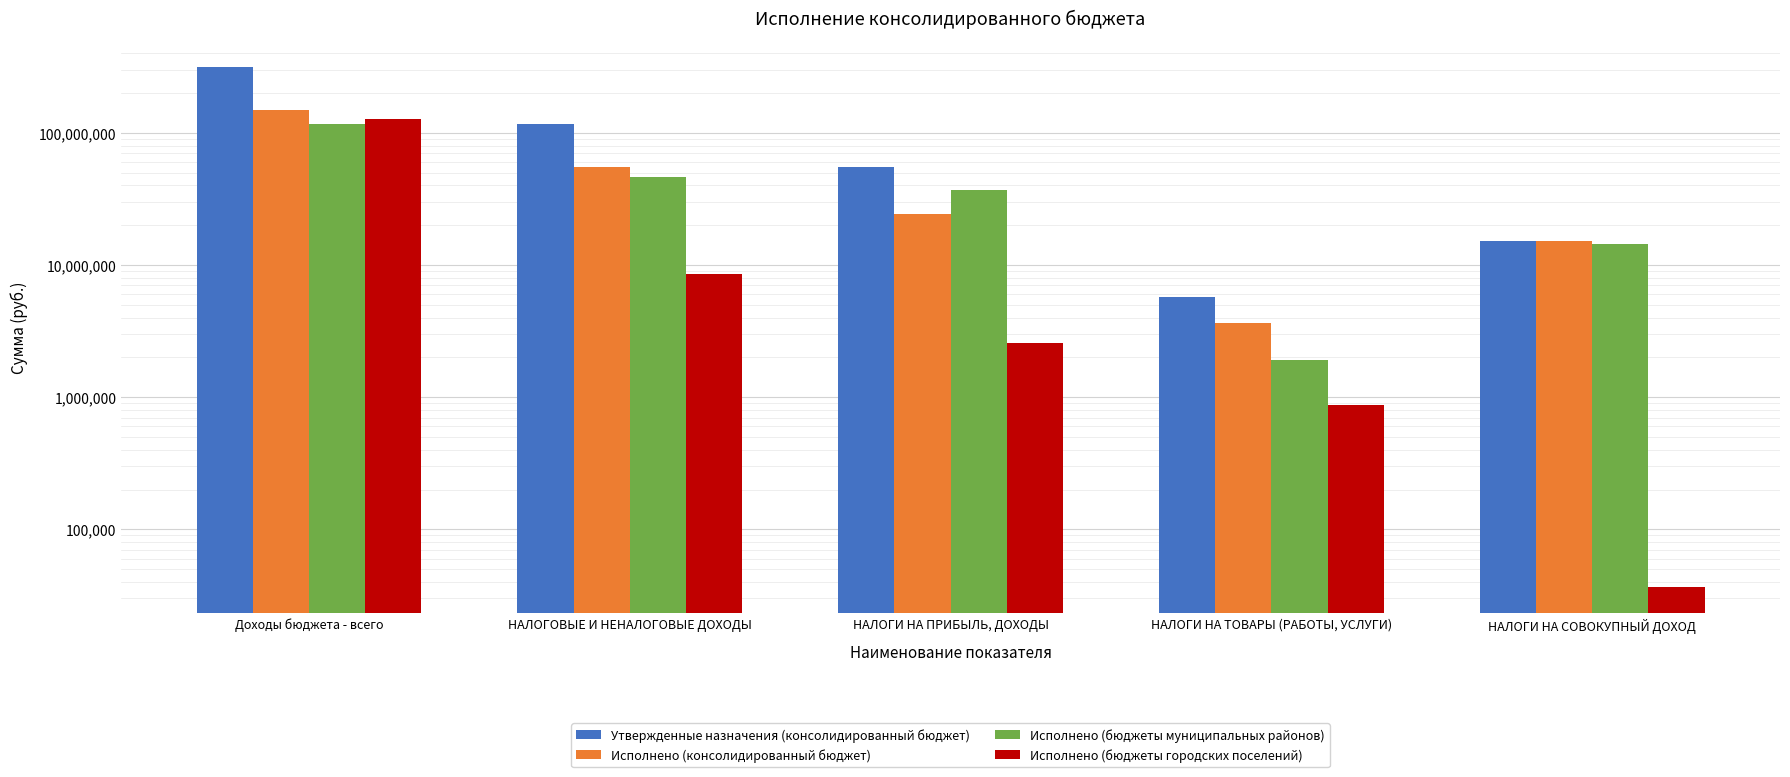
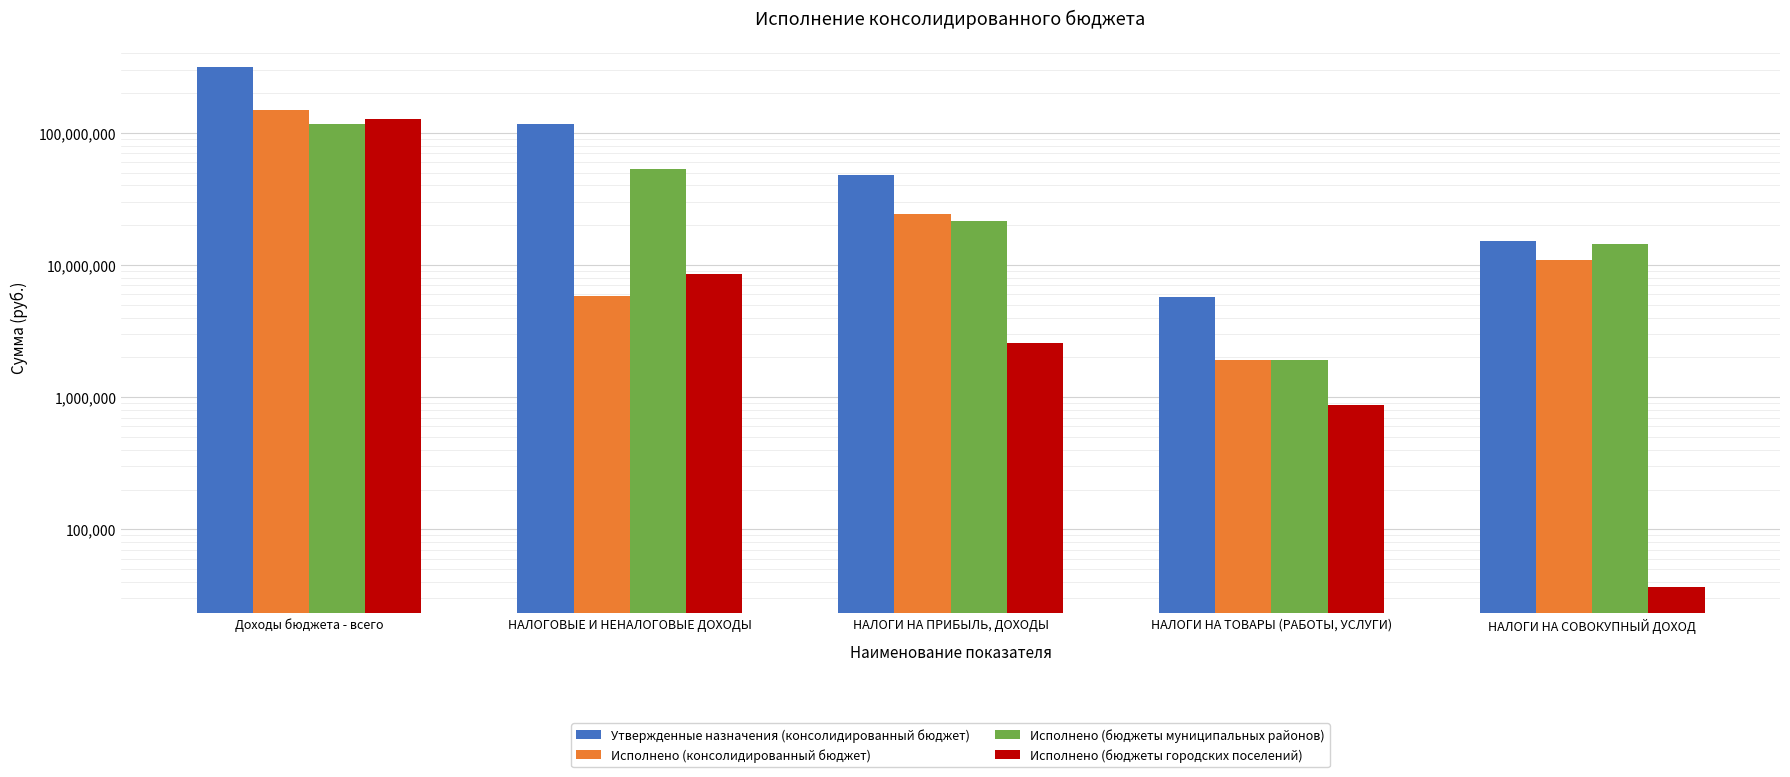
Исполнено (консолидированный бюджет), НАЛОГОВЫЕ И НЕНАЛОГОВЫЕ ДОХОДЫ: 56,000,000 -> 6,000,000
Исполнено (бюджеты муниципальных районов), НАЛОГОВЫЕ И НЕНАЛОГОВЫЕ ДОХОДЫ: 46,000,000 -> 54,000,000
Утвержденные назначения (консолидированный бюджет), НАЛОГИ НА ПРИБЫЛЬ, ДОХОДЫ: 55,000,000 -> 48,000,000
Исполнено (бюджеты муниципальных районов), НАЛОГИ НА ПРИБЫЛЬ, ДОХОДЫ: 37,000,000 -> 22,000,000
Исполнено (консолидированный бюджет), НАЛОГИ НА ТОВАРЫ (РАБОТЫ, УСЛУГИ): 3,700,000 -> 1,900,000
Исполнено (консолидированный бюджет), НАЛОГИ НА СОВОКУПНЫЙ ДОХОД: 15,000,000 -> 11,000,000
